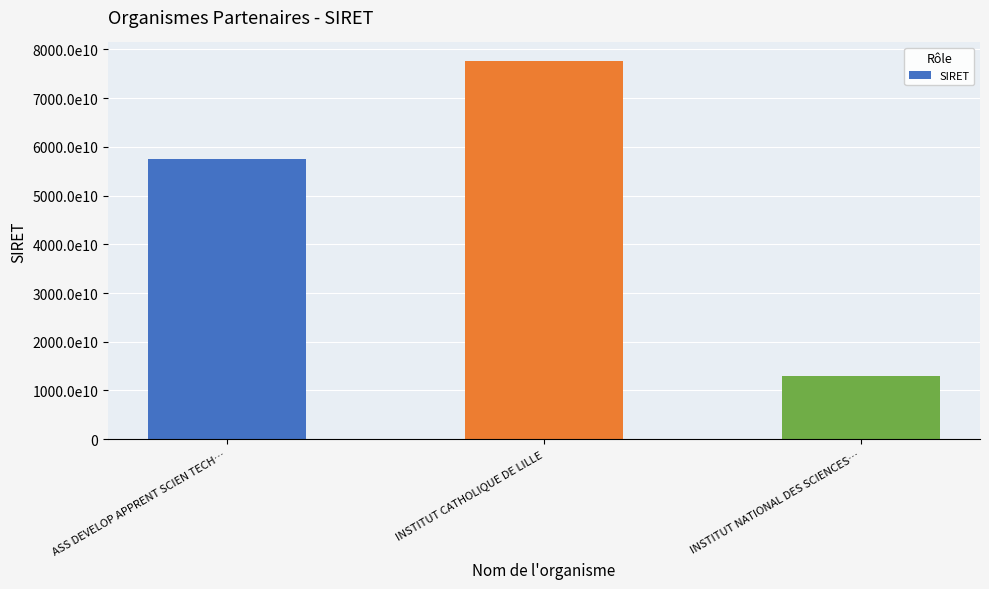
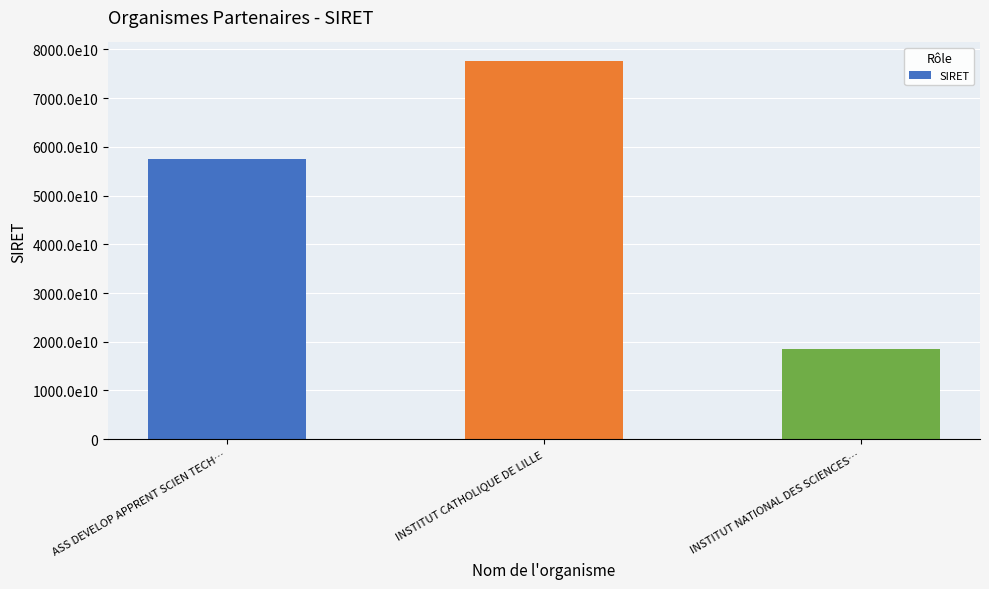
INSTITUT NATIONAL DES SCIENCES…: 13000000000000 -> 19000000000000
